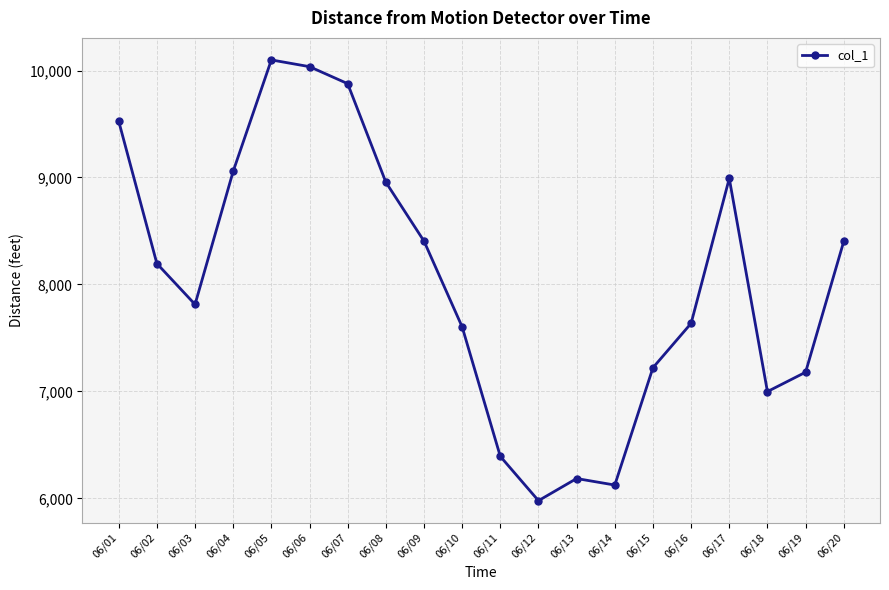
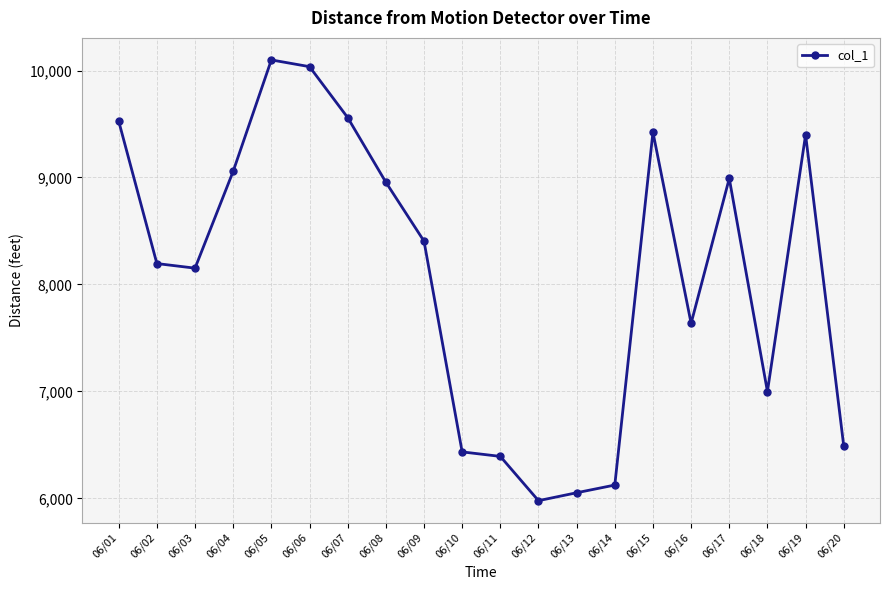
06/03: 7,810 -> 8,150
06/07: 9,880 -> 9,560
06/10: 7,600 -> 6,430
06/13: 6,190 -> 6,050
06/15: 7,220 -> 9,420
06/19: 7,180 -> 9,400
06/20: 8,400 -> 6,490
